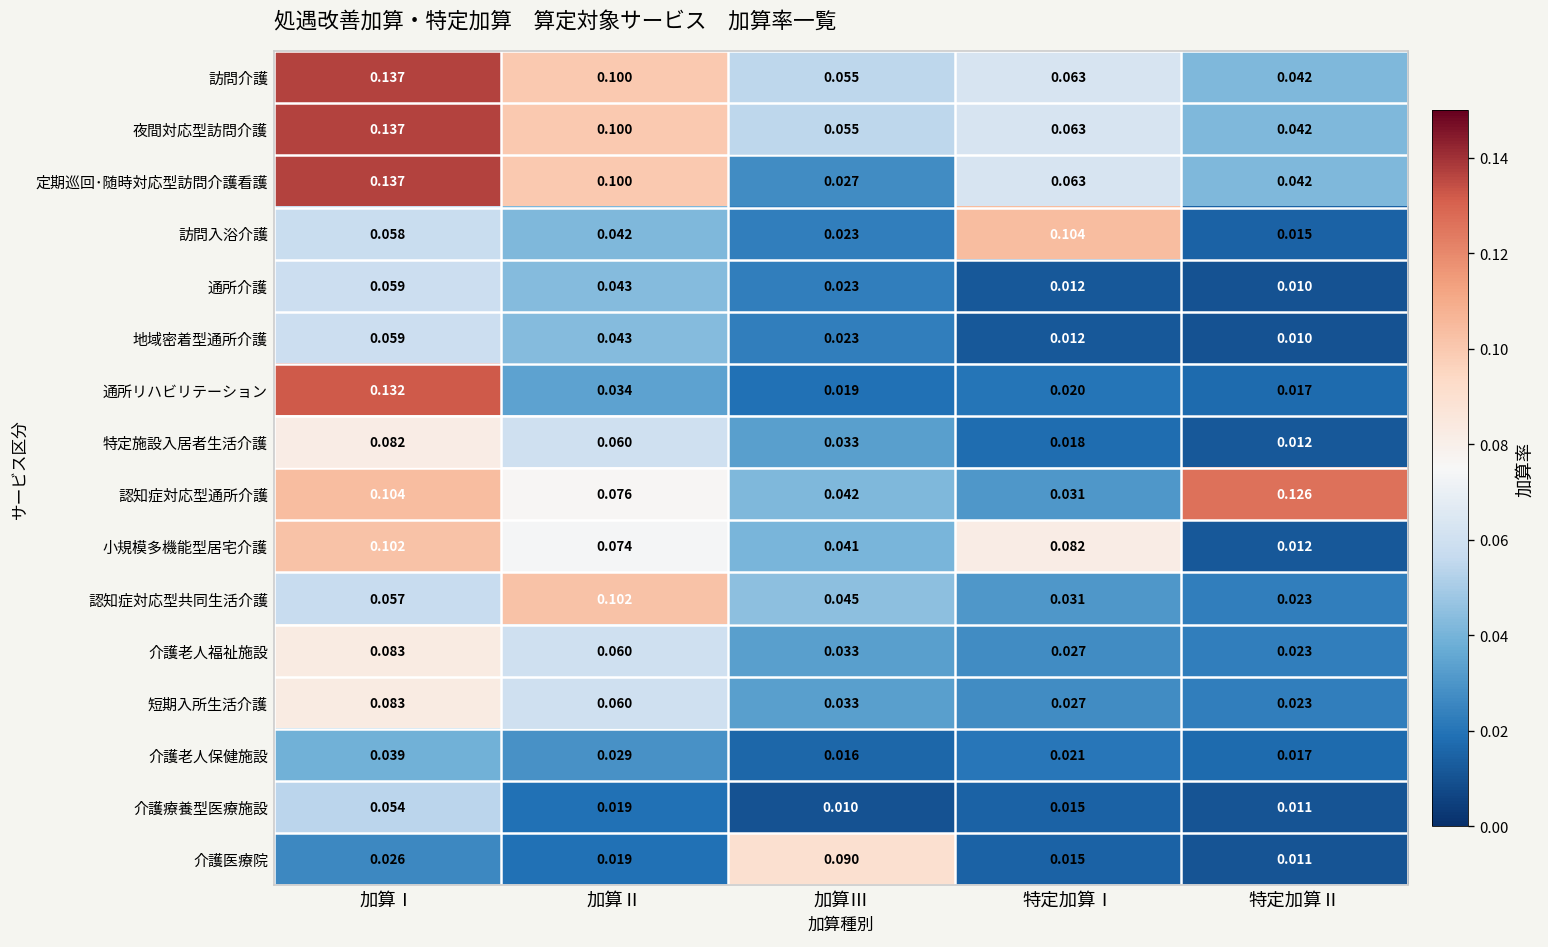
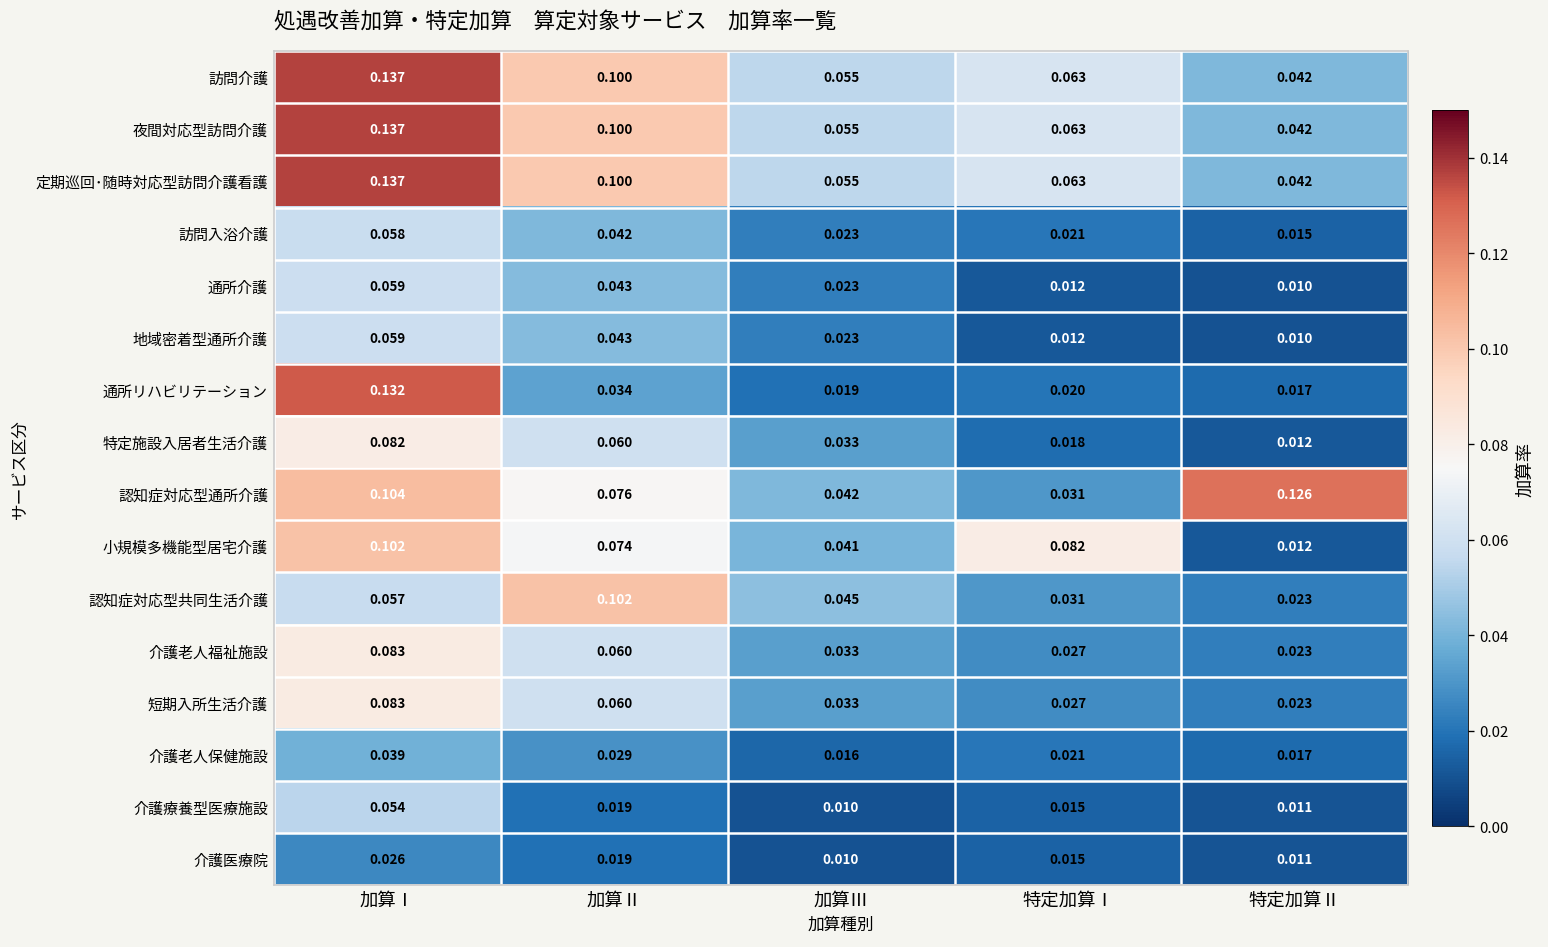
定期巡回･随時対応型訪問介護看護, 加算Ⅲ: 0.027 -> 0.055
訪問入浴介護, 特定加算Ⅰ: 0.104 -> 0.021
介護医療院, 加算Ⅲ: 0.090 -> 0.010
